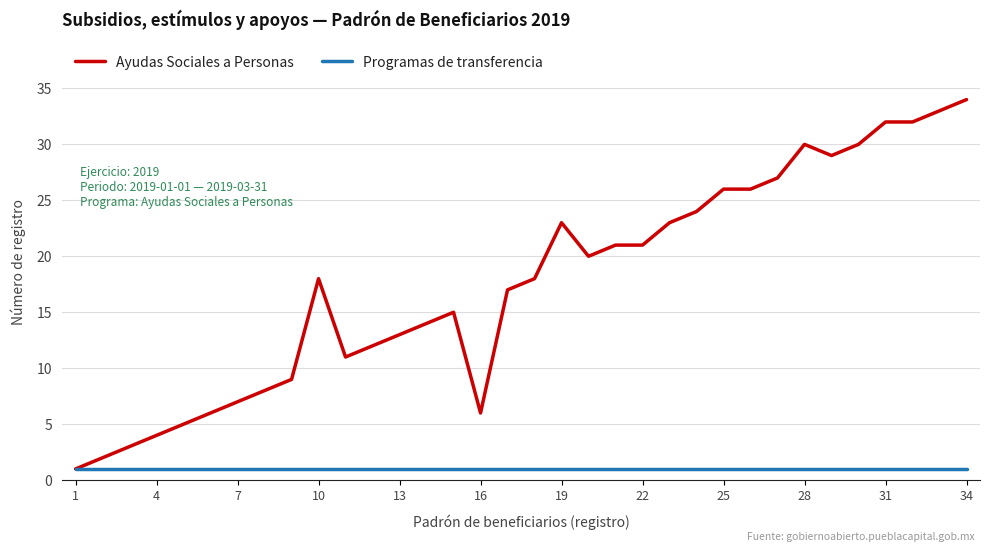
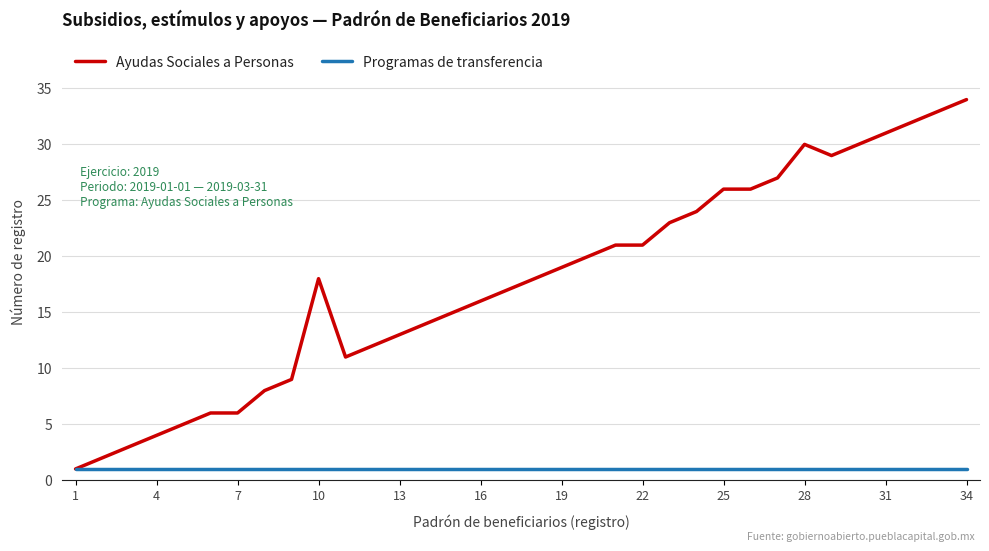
Ayudas Sociales a Personas, 7: 7 -> 6
Ayudas Sociales a Personas, 16: 6 -> 16
Ayudas Sociales a Personas, 19: 23 -> 19
Ayudas Sociales a Personas, 31: 32 -> 31
